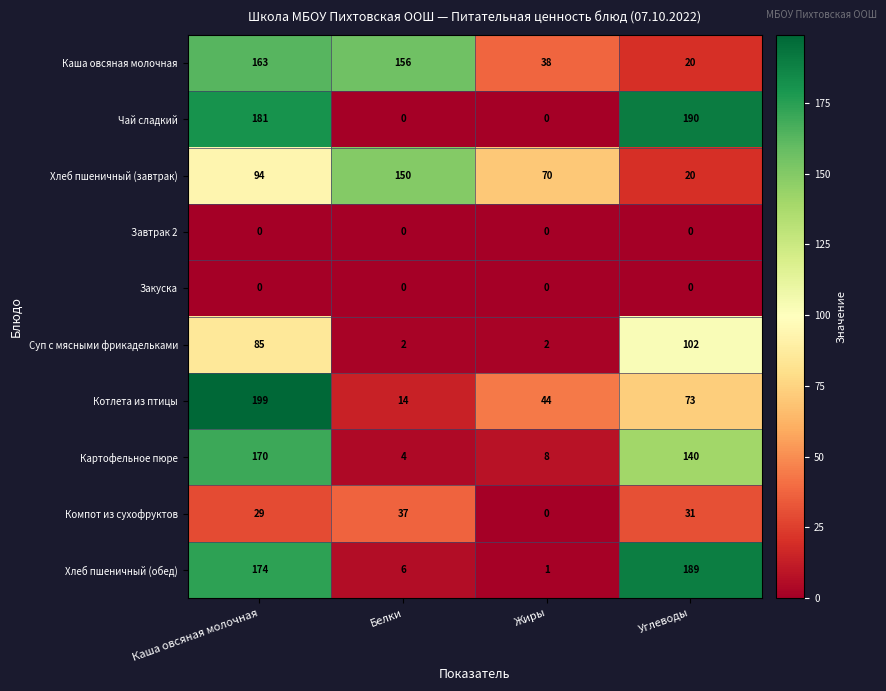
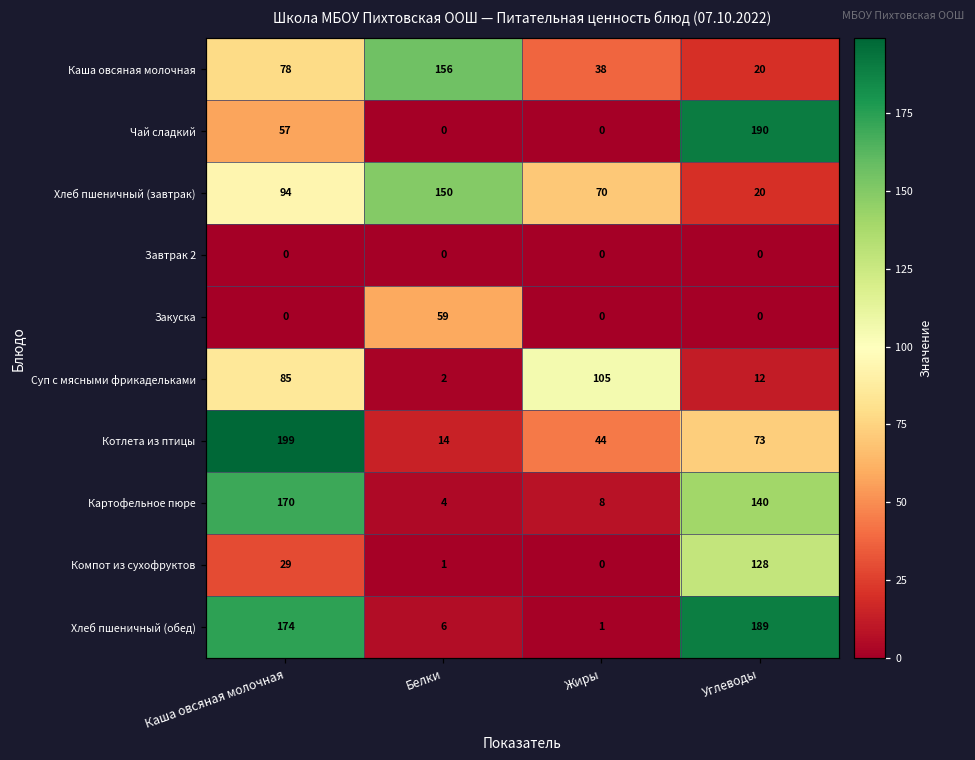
Каша овсяная молочная, Каша овсяная молочная: 163 -> 78
Чай сладкий, Каша овсяная молочная: 181 -> 57
Закуска, Белки: 0 -> 59
Суп с мясными фрикадельками, Жиры: 2 -> 105
Суп с мясными фрикадельками, Углеводы: 102 -> 12
Компот из сухофруктов, Белки: 37 -> 1
Компот из сухофруктов, Углеводы: 31 -> 128
